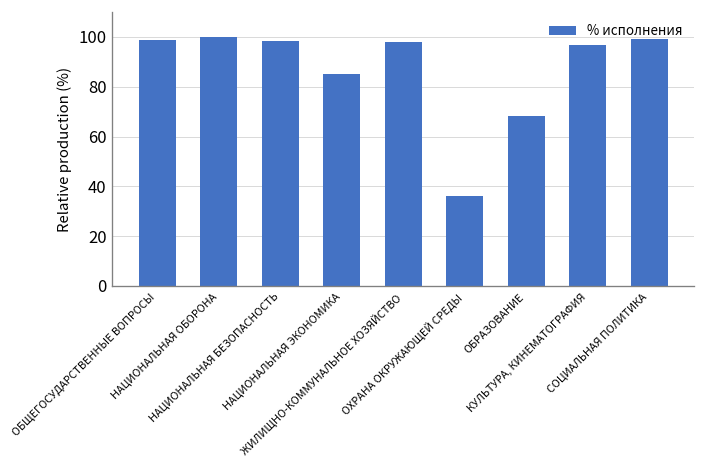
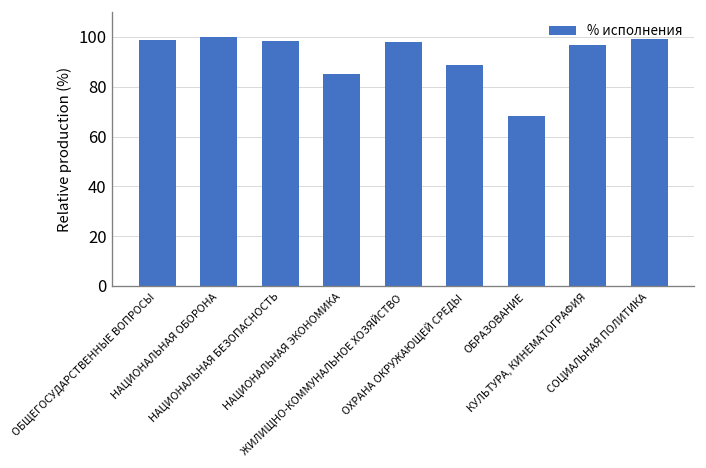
ОХРАНА ОКРУЖАЮЩЕЙ СРЕДЫ: 36 -> 89
